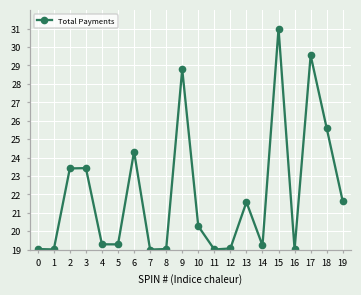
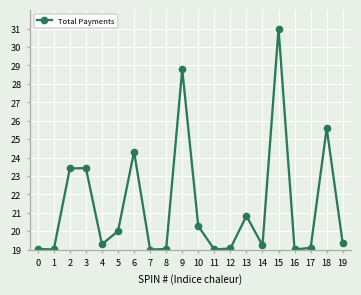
5: 19.3 -> 20.0
13: 21.6 -> 20.8
17: 29.6 -> 19.1
19: 21.6 -> 19.3
